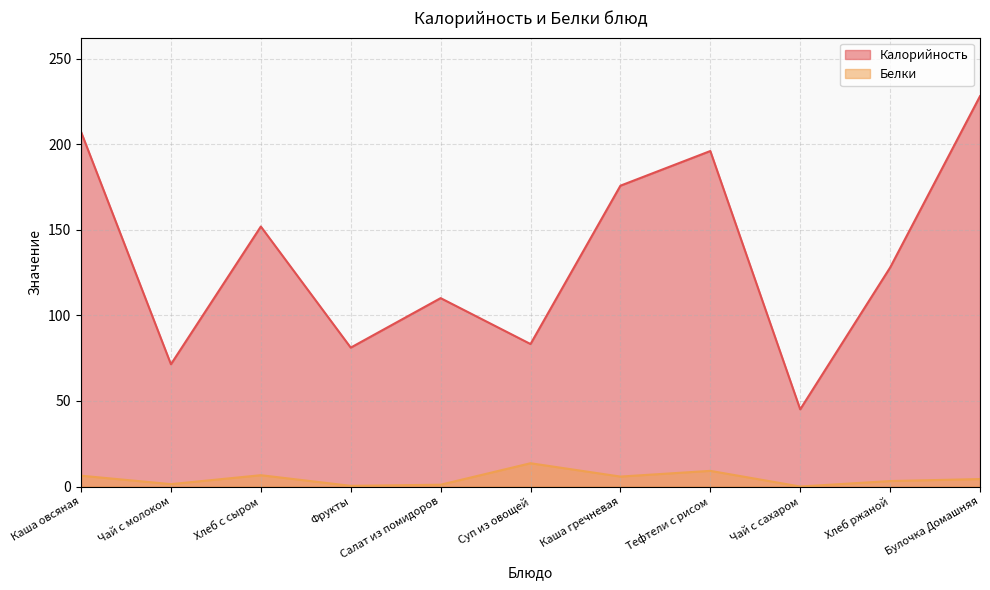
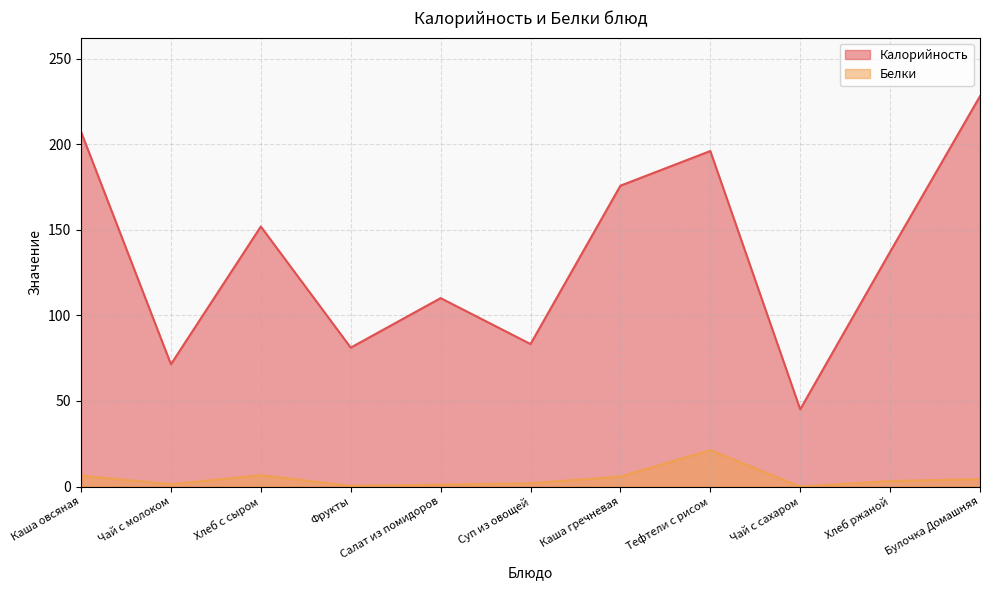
Белки, Суп из овощей: 14 -> 2
Белки, Тефтели с рисом: 9 -> 21
Калорийность, Хлеб ржаной: 128 -> 137
